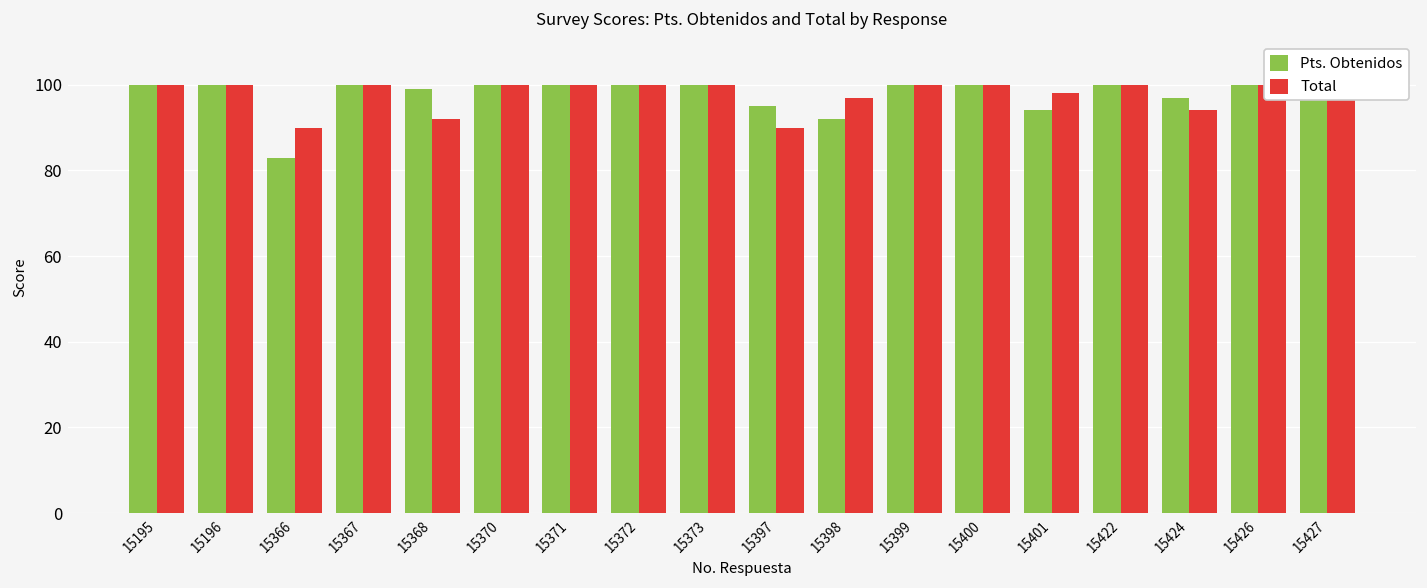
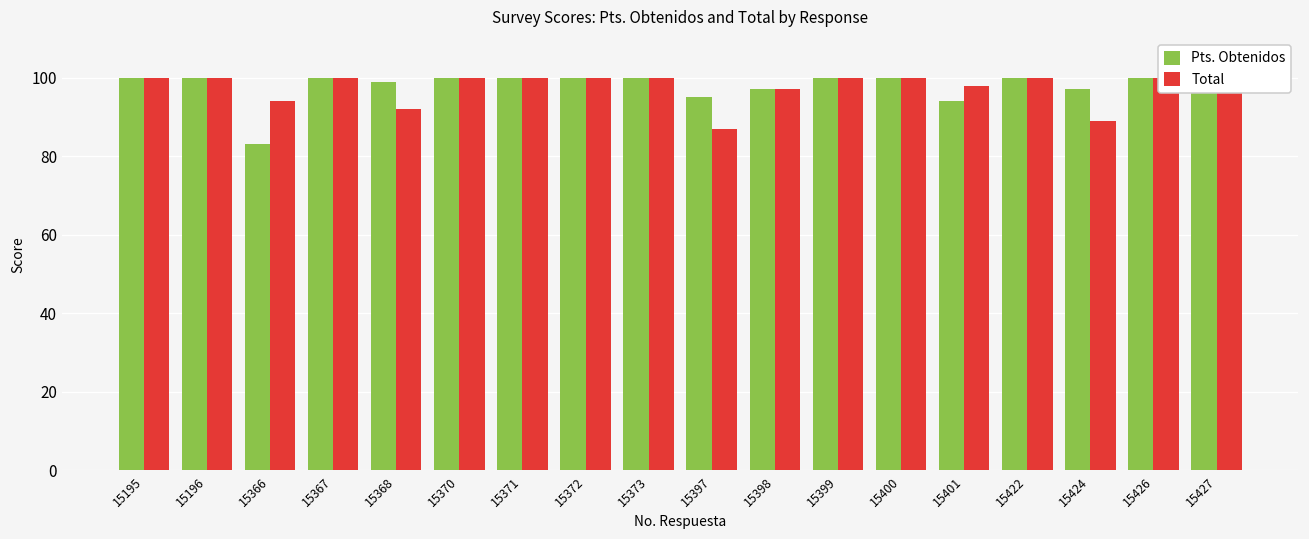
Total, 15366: 90 -> 94
Total, 15397: 90 -> 87
Pts. Obtenidos, 15398: 92 -> 97
Total, 15424: 94 -> 89
